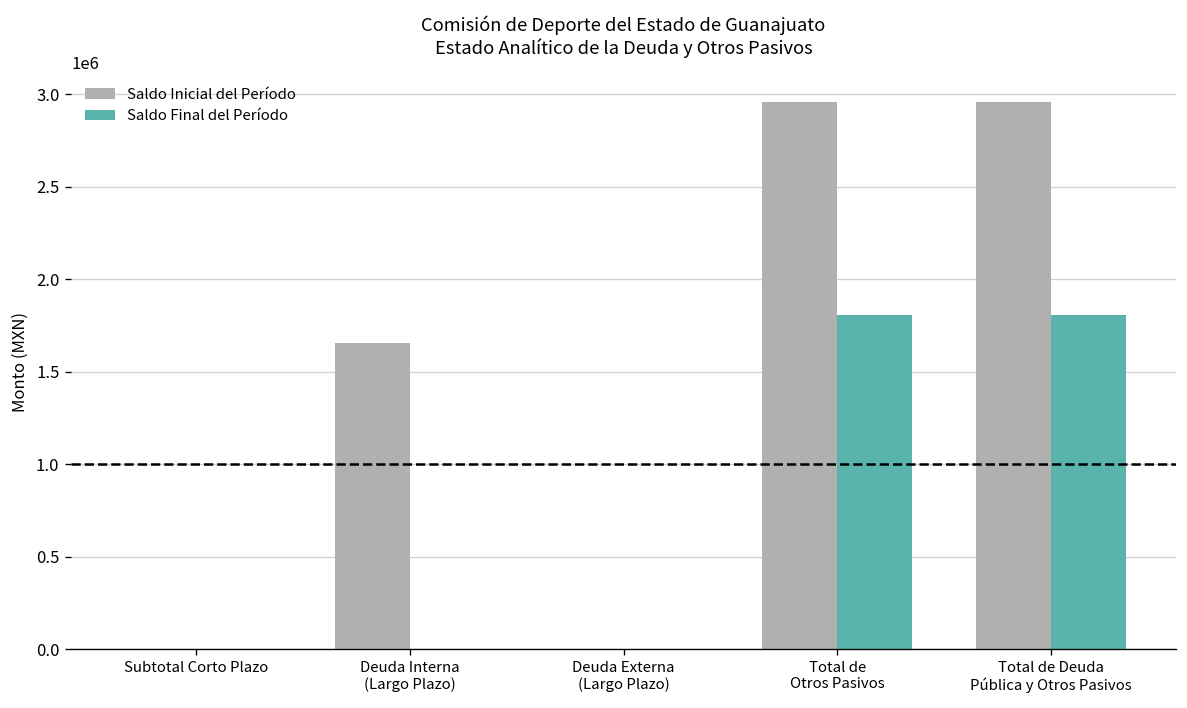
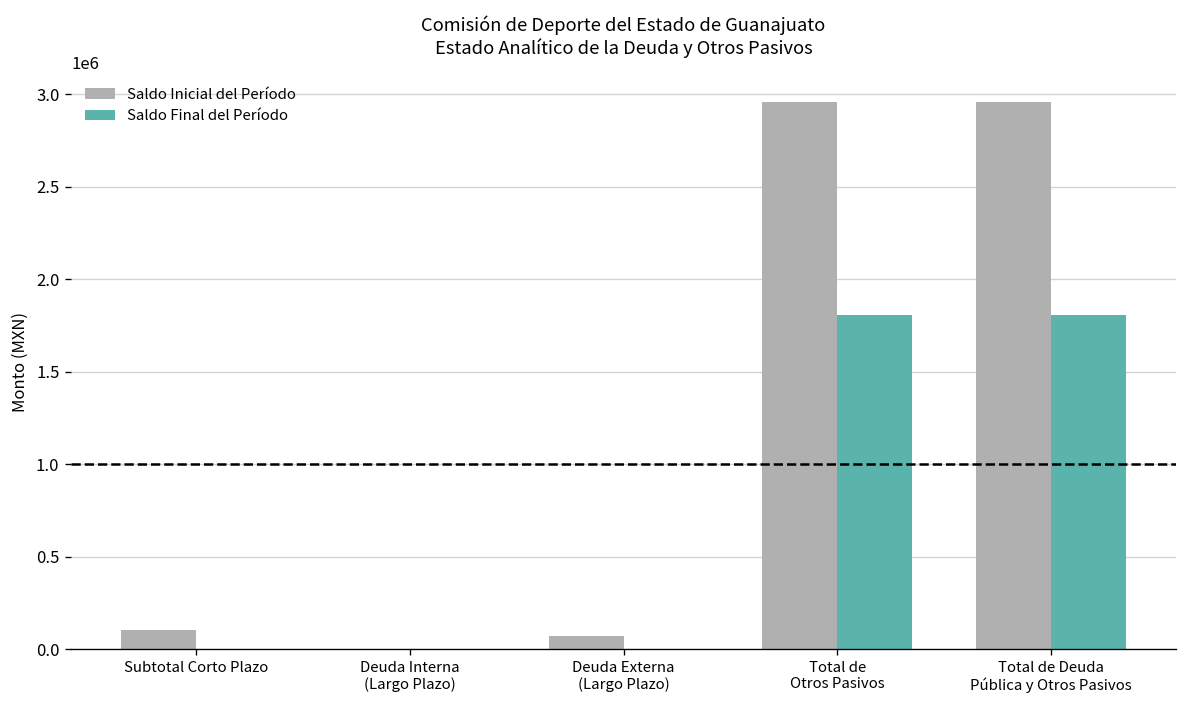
Saldo Inicial del Período, Subtotal Corto Plazo: 0 -> 100000
Saldo Inicial del Período, Deuda Interna (Largo Plazo): 1660000 -> 0
Saldo Inicial del Período, Deuda Externa (Largo Plazo): 0 -> 70000
